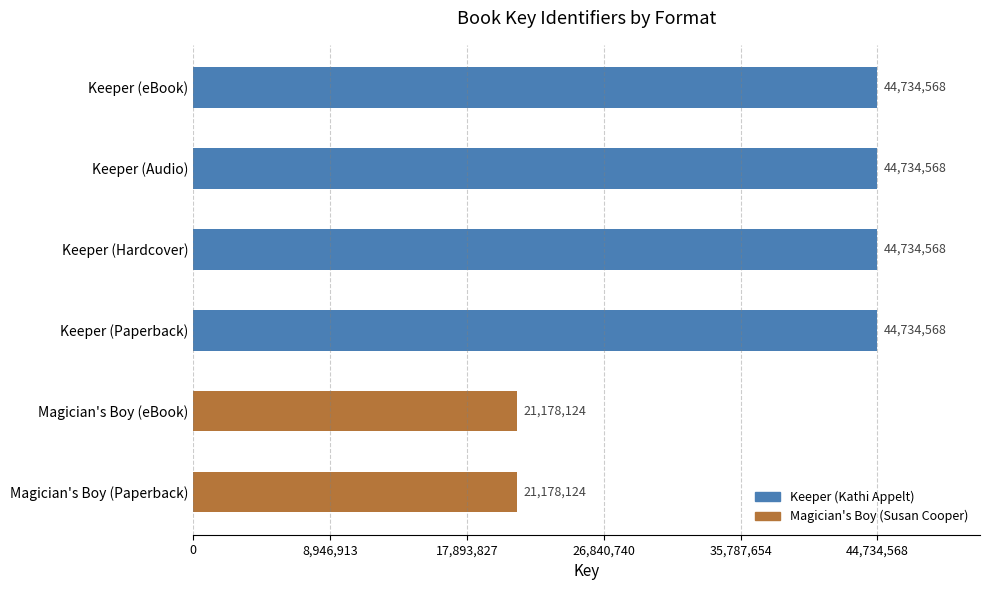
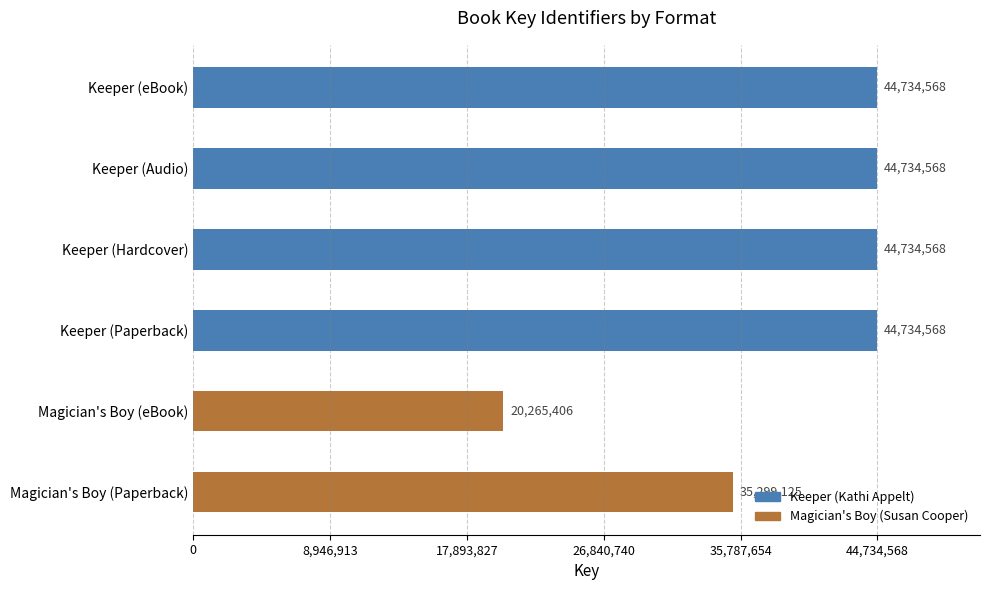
Magician's Boy (eBook): 21,178,124 -> 20,265,406
Magician's Boy (Paperback): 21,178,124 -> 35,299,125
